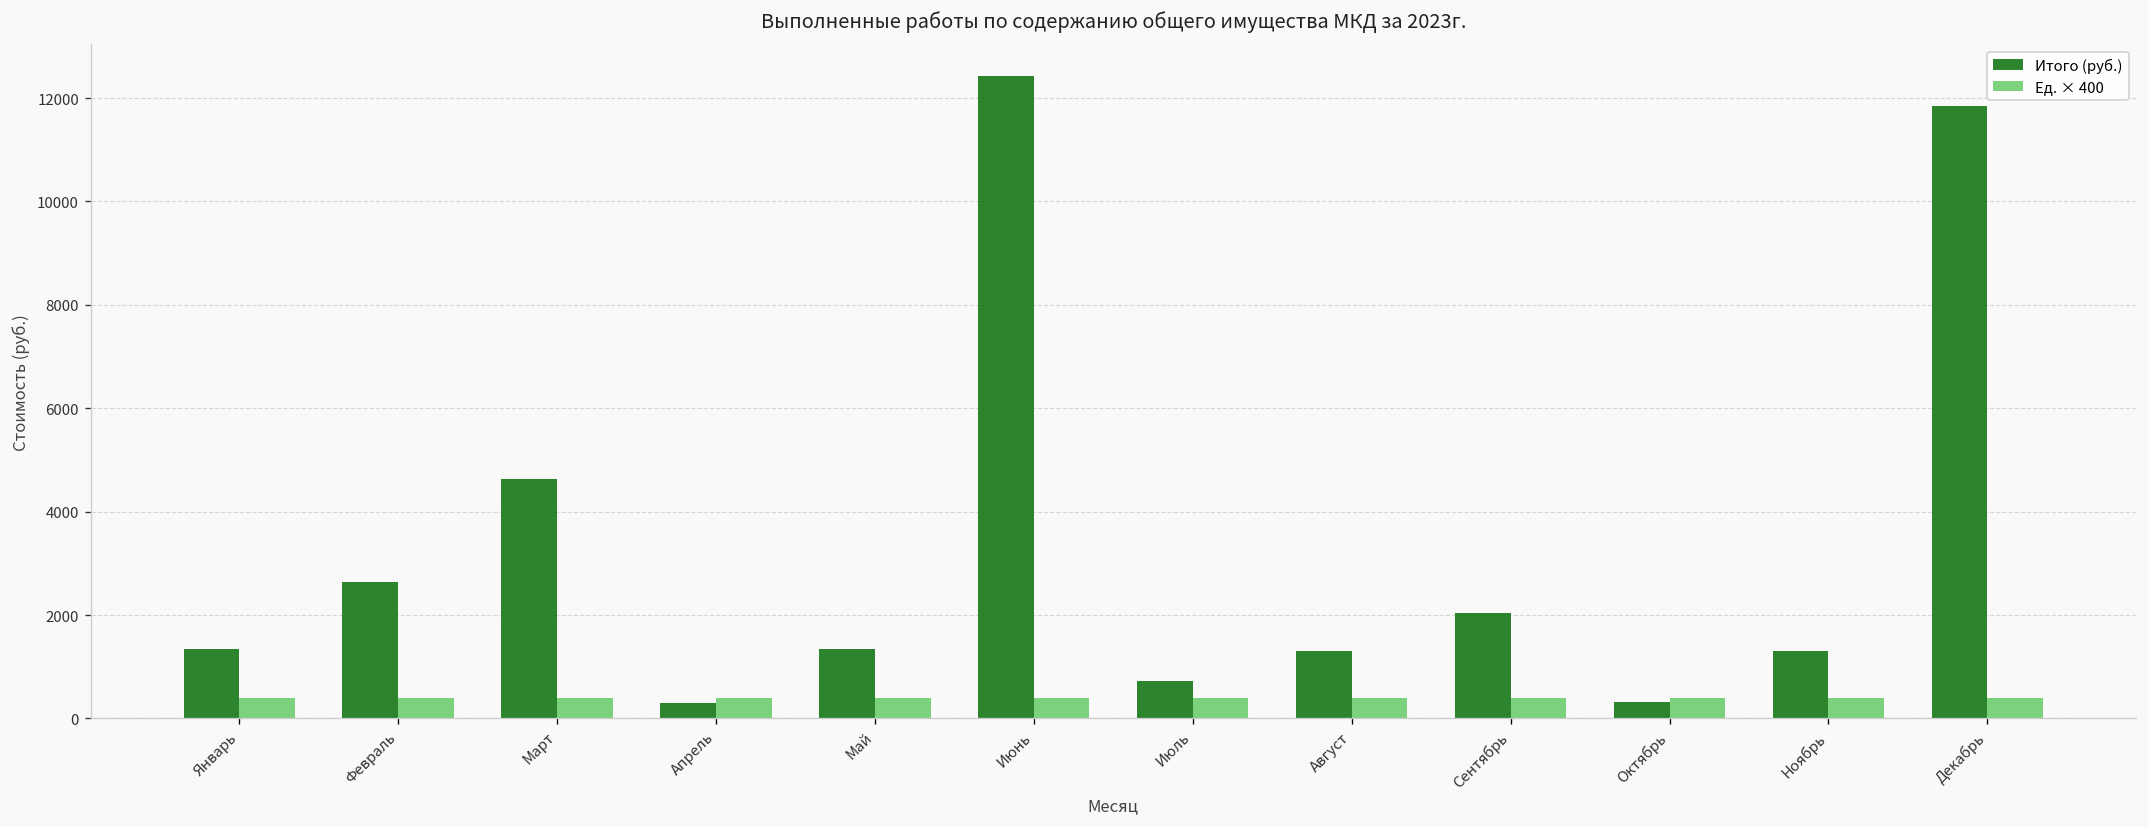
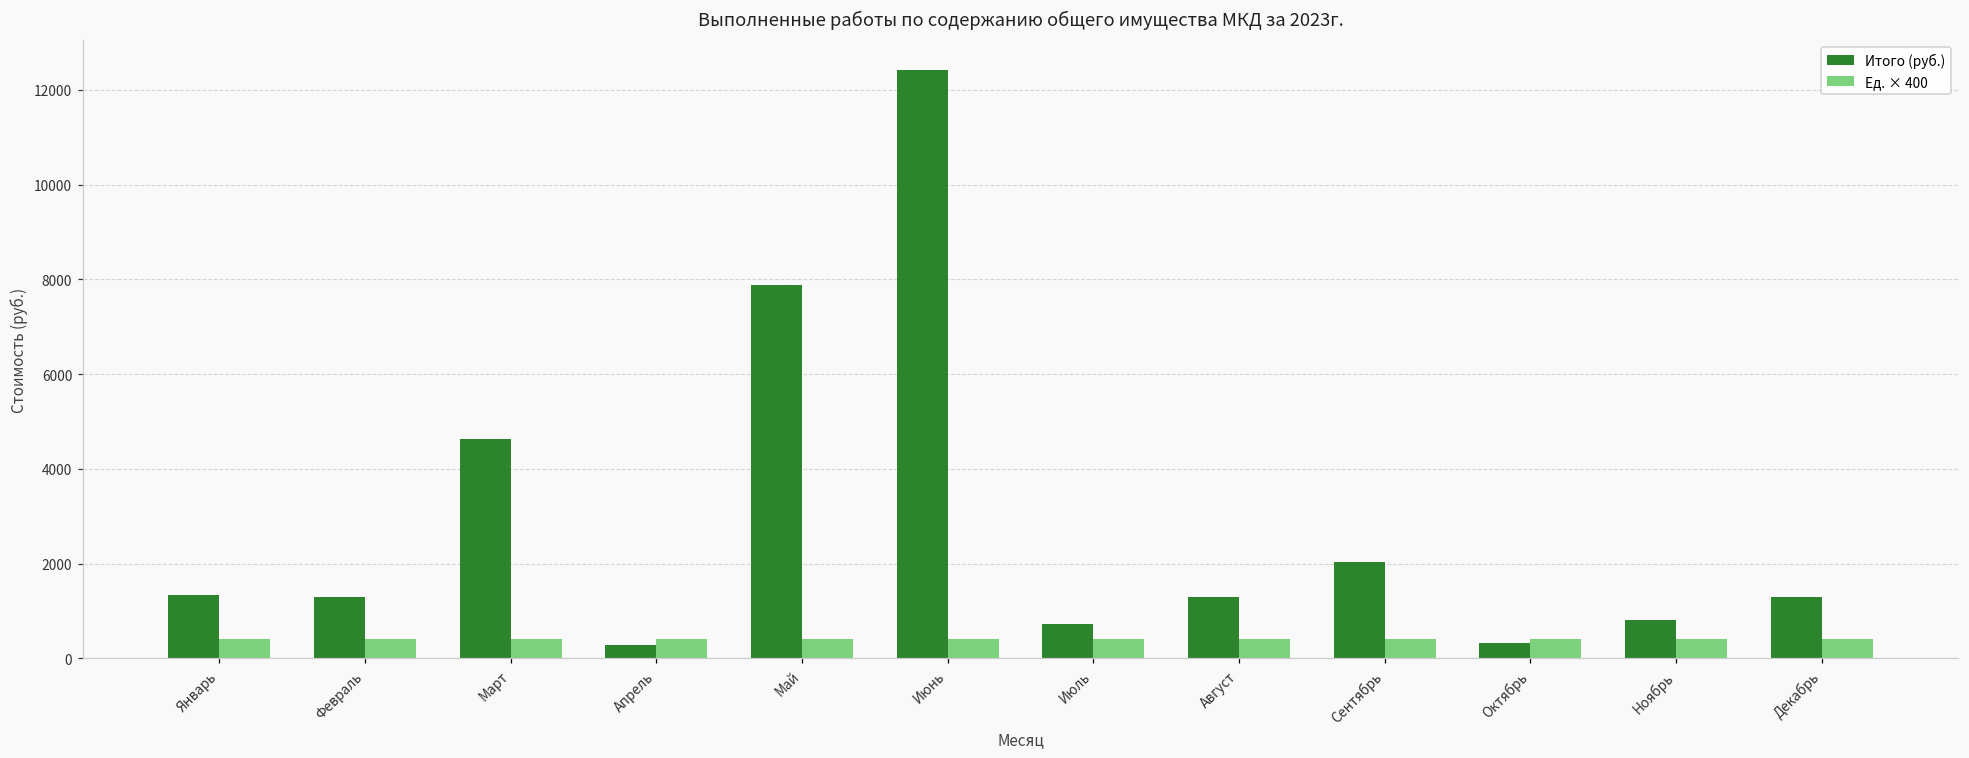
Итого (руб.), Февраль: 2600 -> 1300
Итого (руб.), Май: 1400 -> 7900
Итого (руб.), Ноябрь: 1300 -> 800
Итого (руб.), Декабрь: 11900 -> 1300
